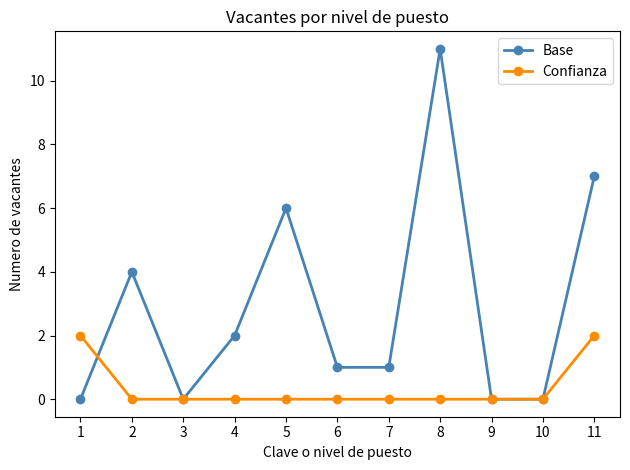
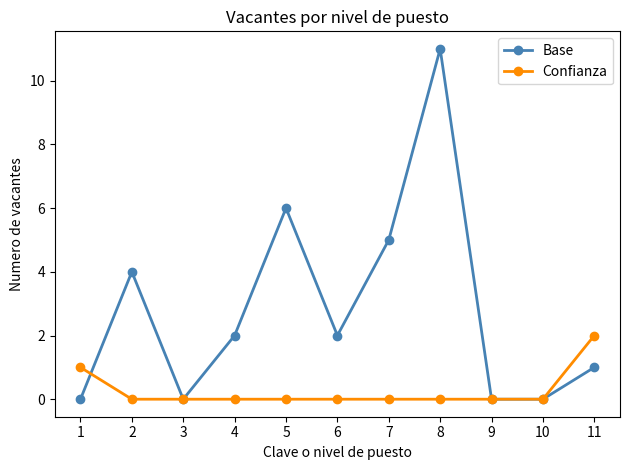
Confianza, 1: 2 -> 1
Base, 6: 1 -> 2
Base, 7: 1 -> 5
Base, 11: 7 -> 1
